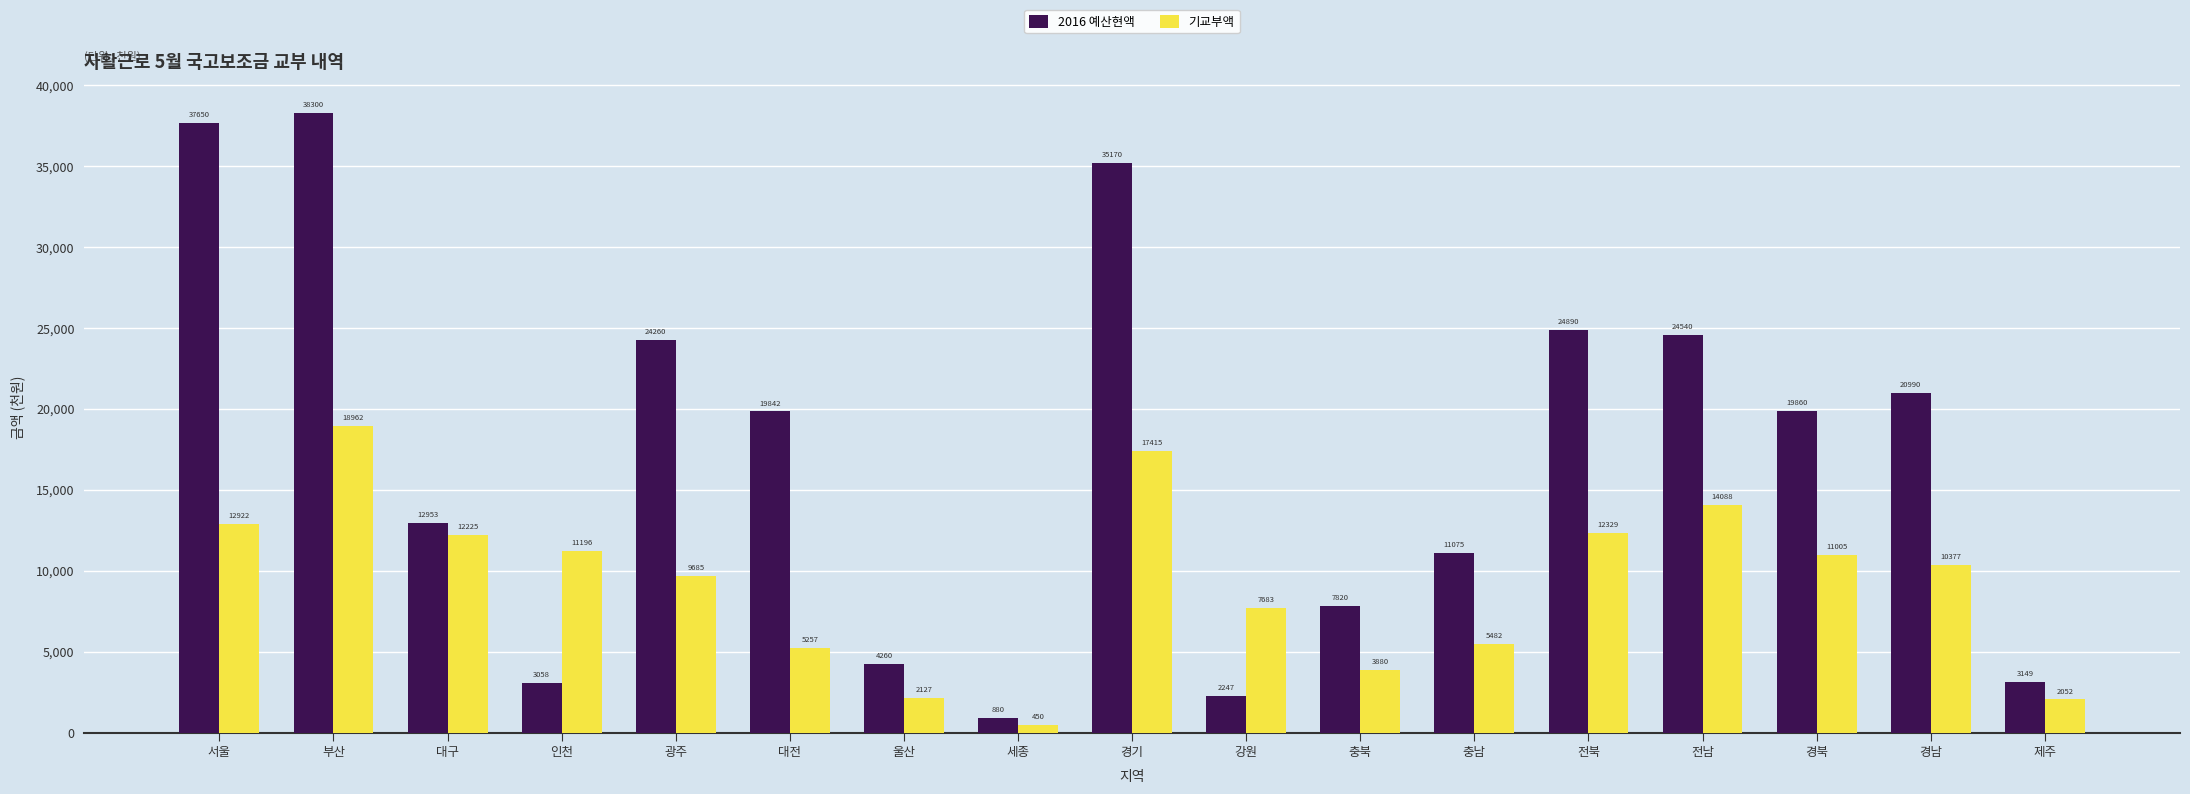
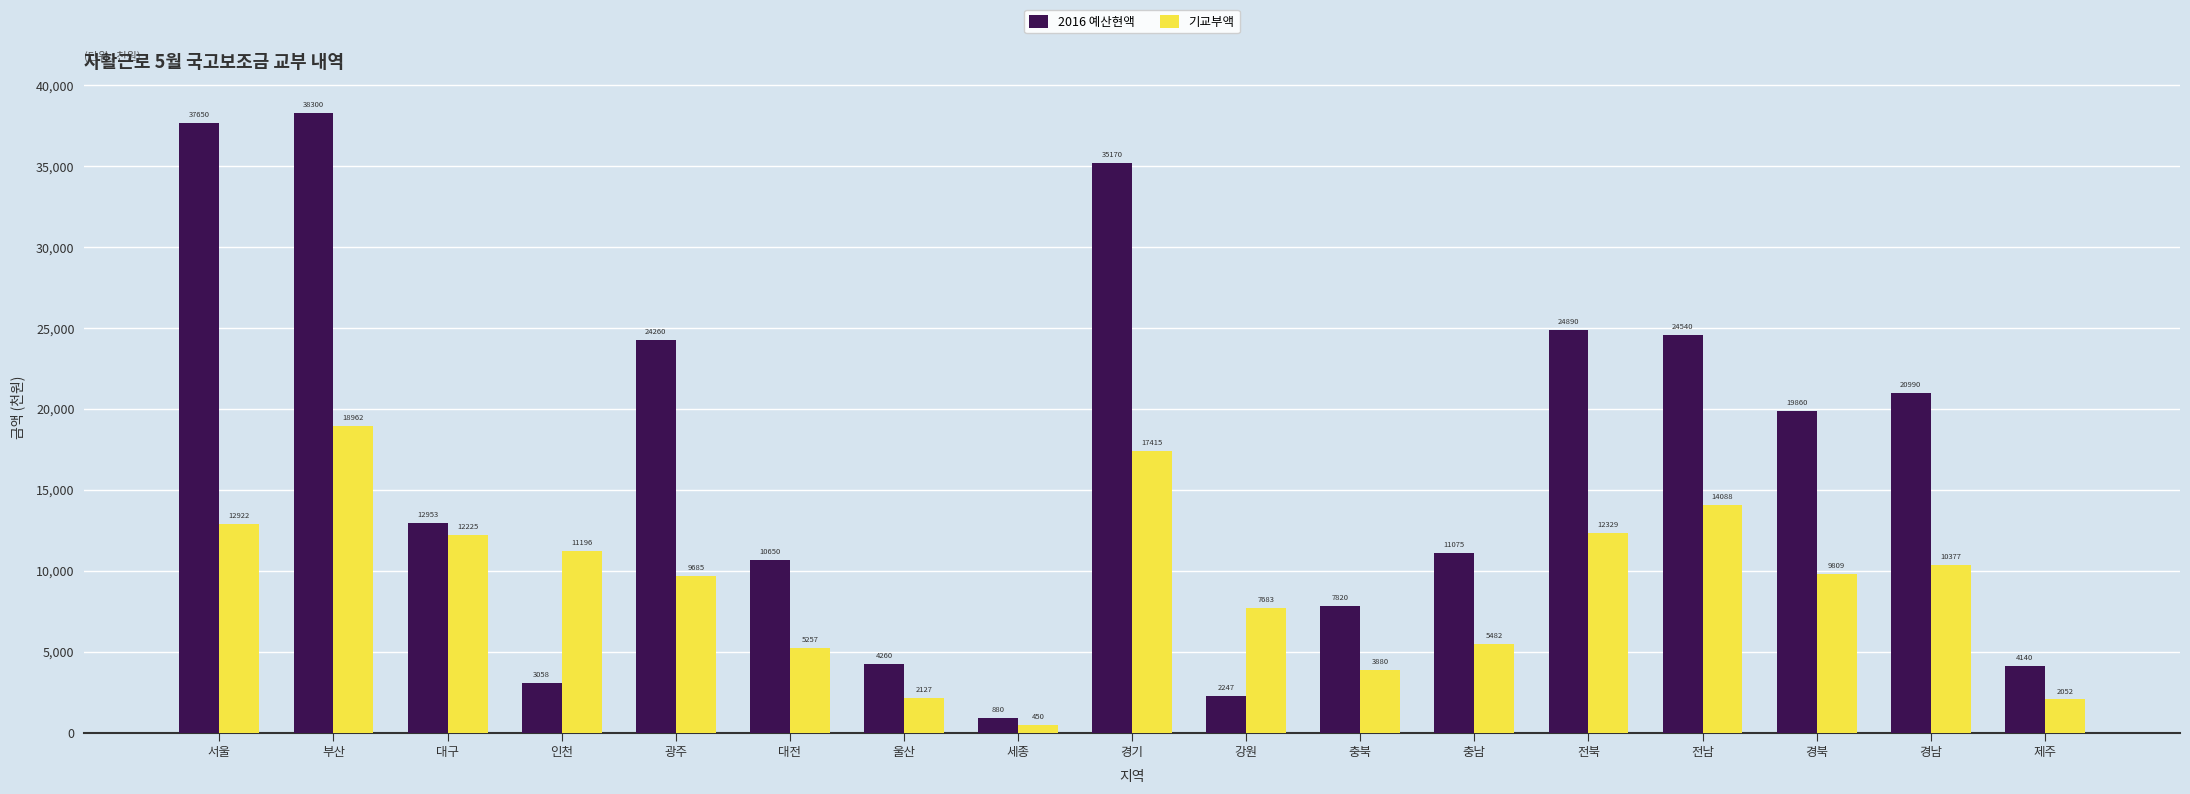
2016 예산현액, 대전: 19842 -> 10650
기교부액, 경북: 11005 -> 9809
2016 예산현액, 제주: 3149 -> 4140
